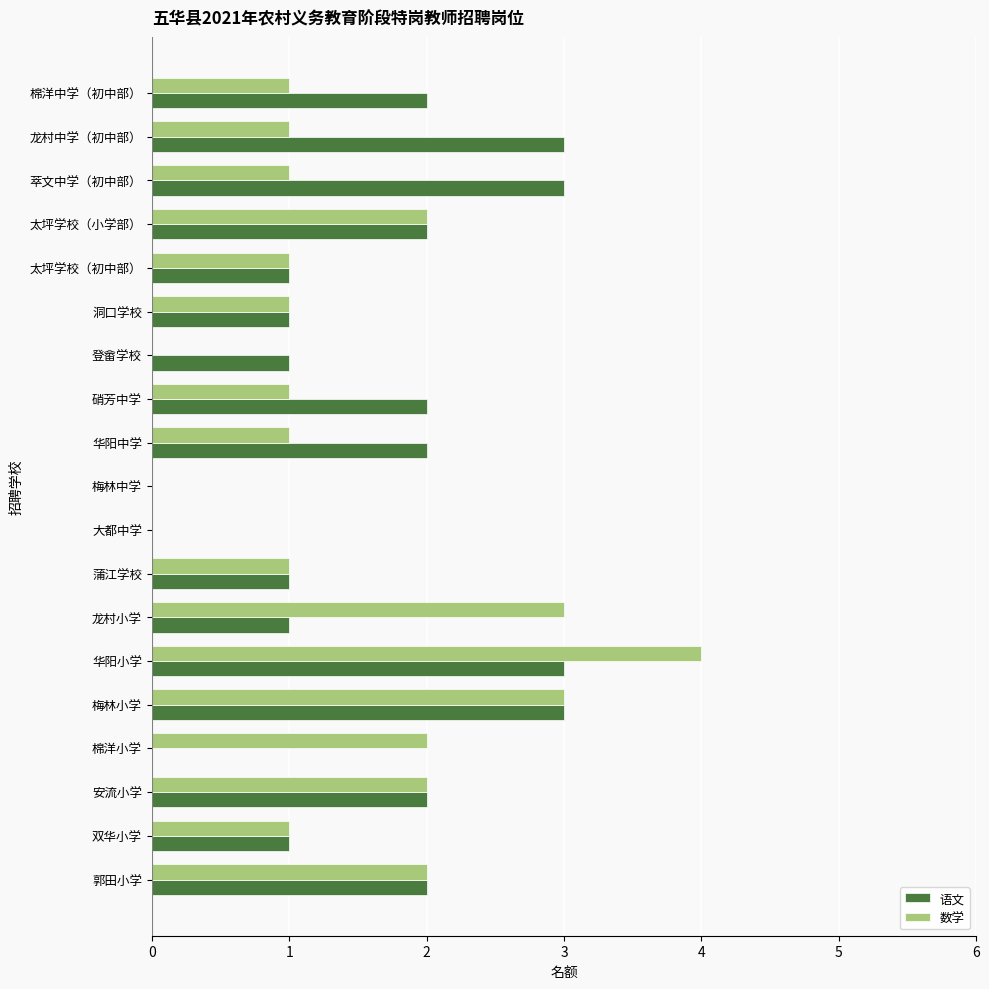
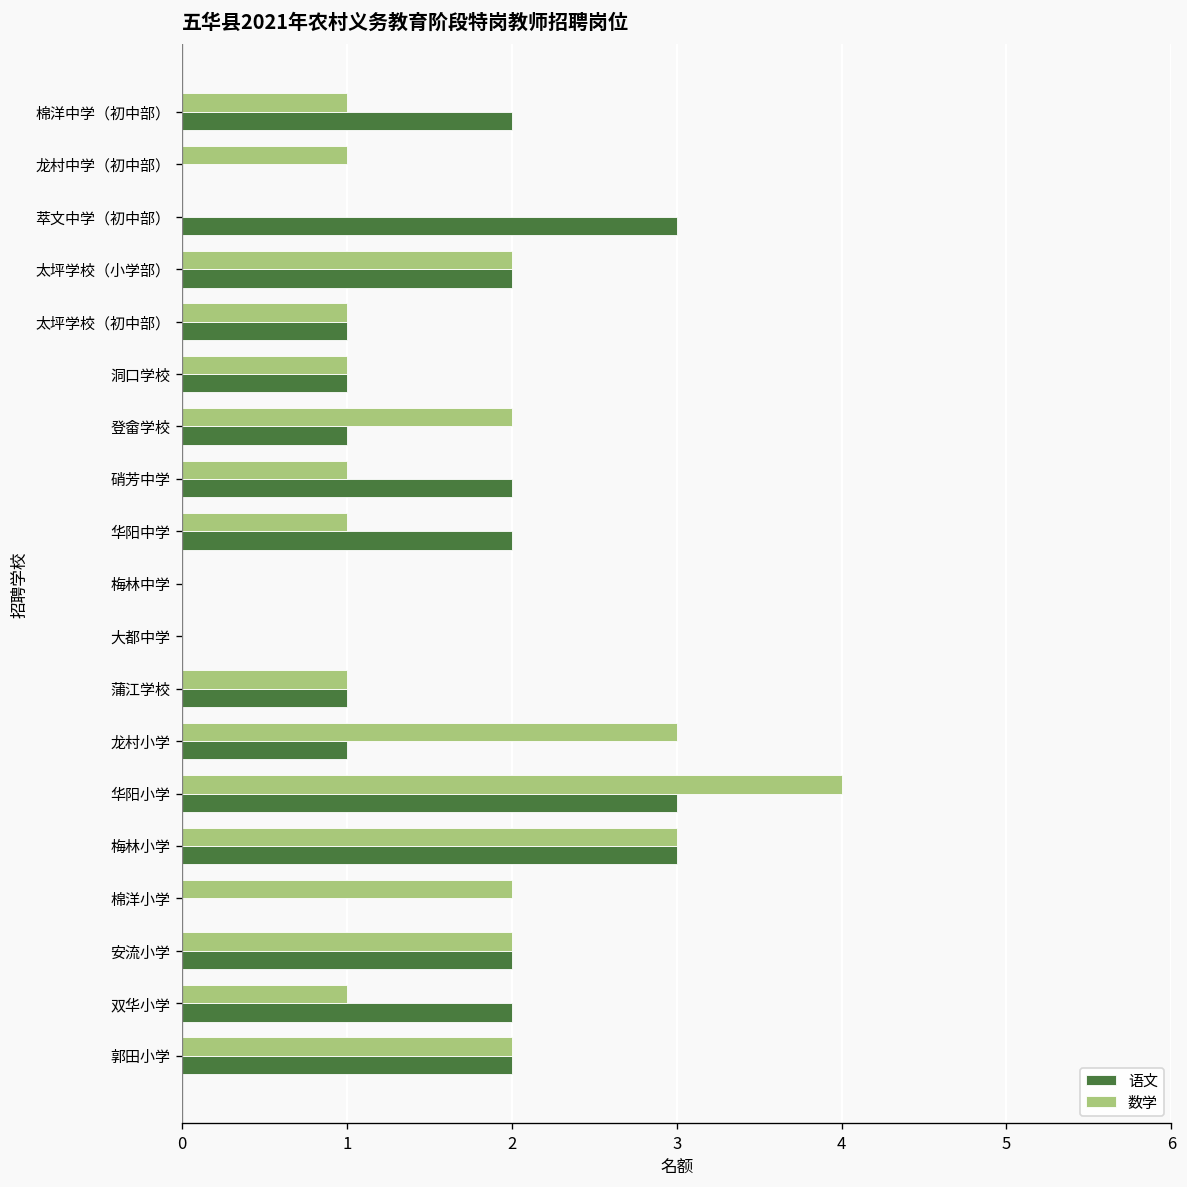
语文, 龙村中学（初中部）: 3 -> 0
数学, 萃文中学（初中部）: 1 -> 0
数学, 登畲学校: 0 -> 2
语文, 双华小学: 1 -> 2
